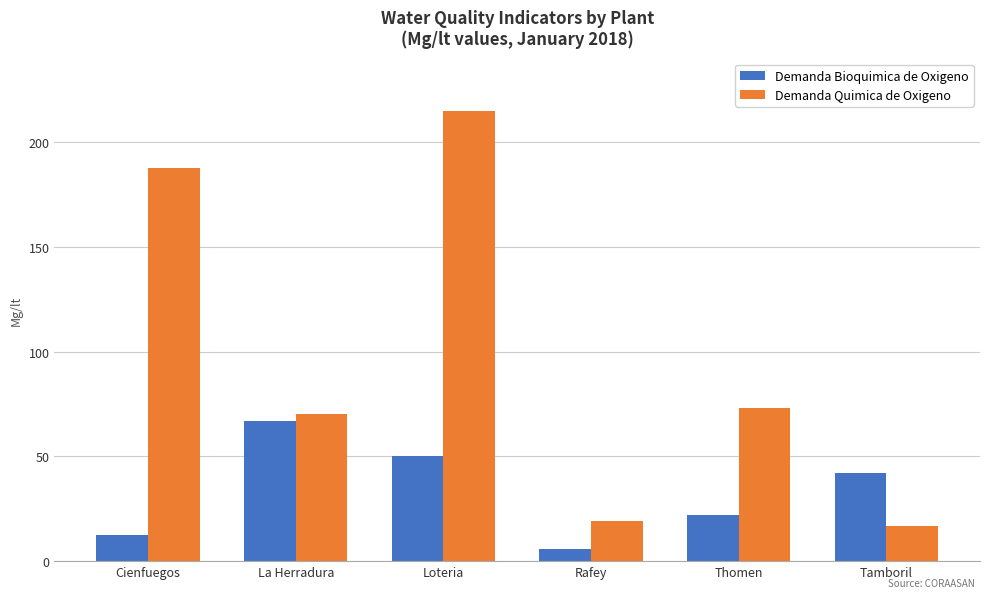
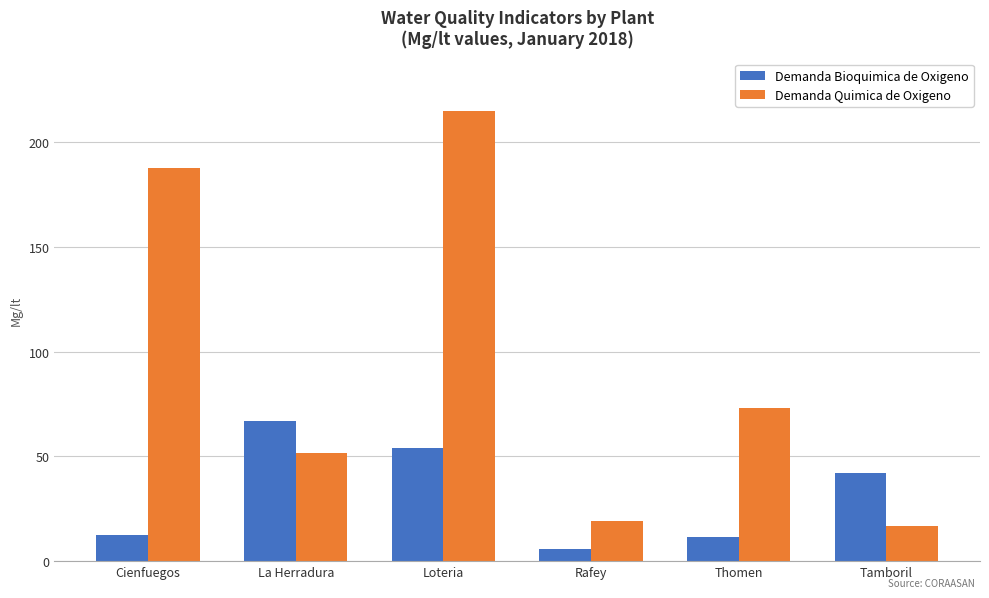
Demanda Quimica de Oxigeno, La Herradura: 70 -> 52
Demanda Bioquimica de Oxigeno, Loteria: 50 -> 54
Demanda Bioquimica de Oxigeno, Thomen: 22 -> 12
